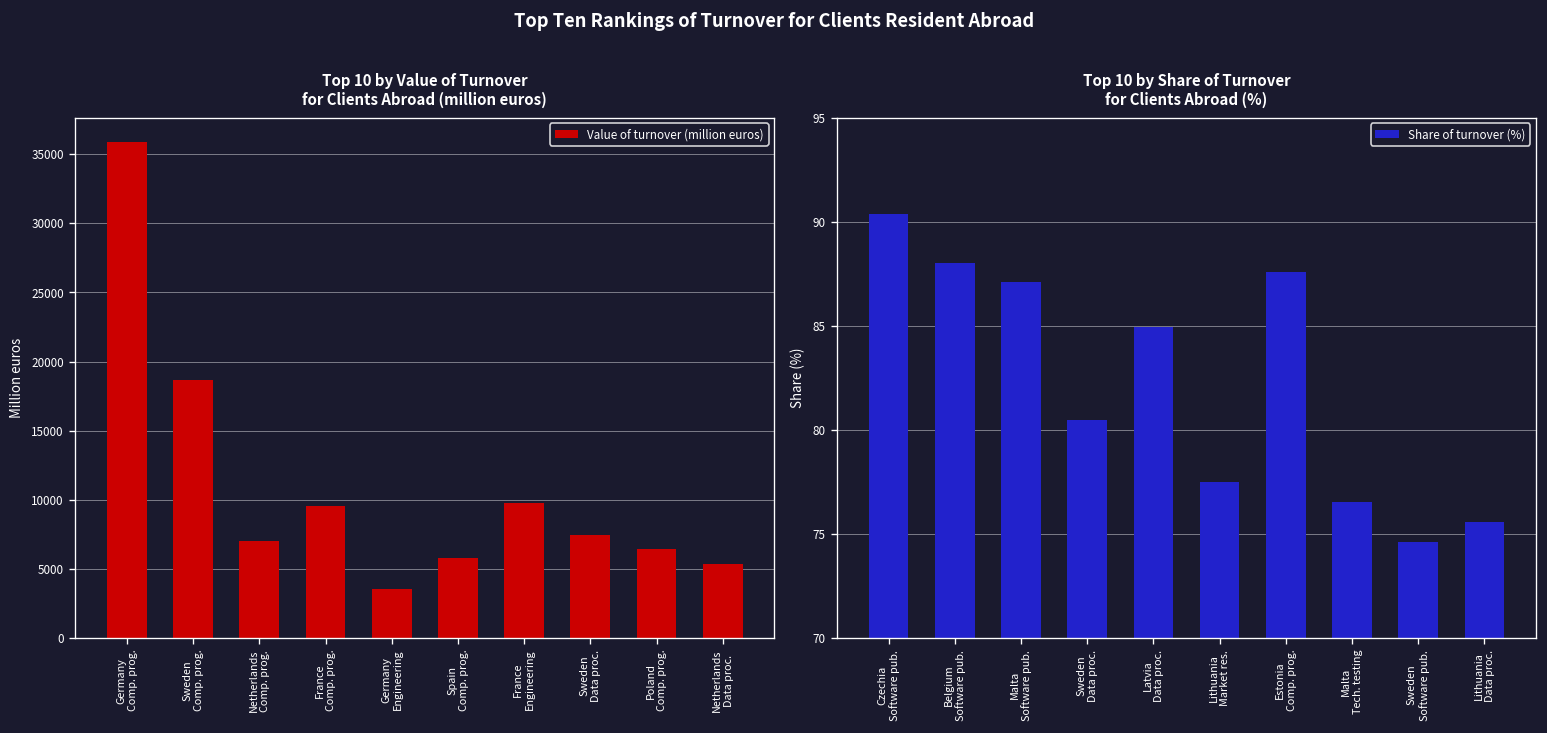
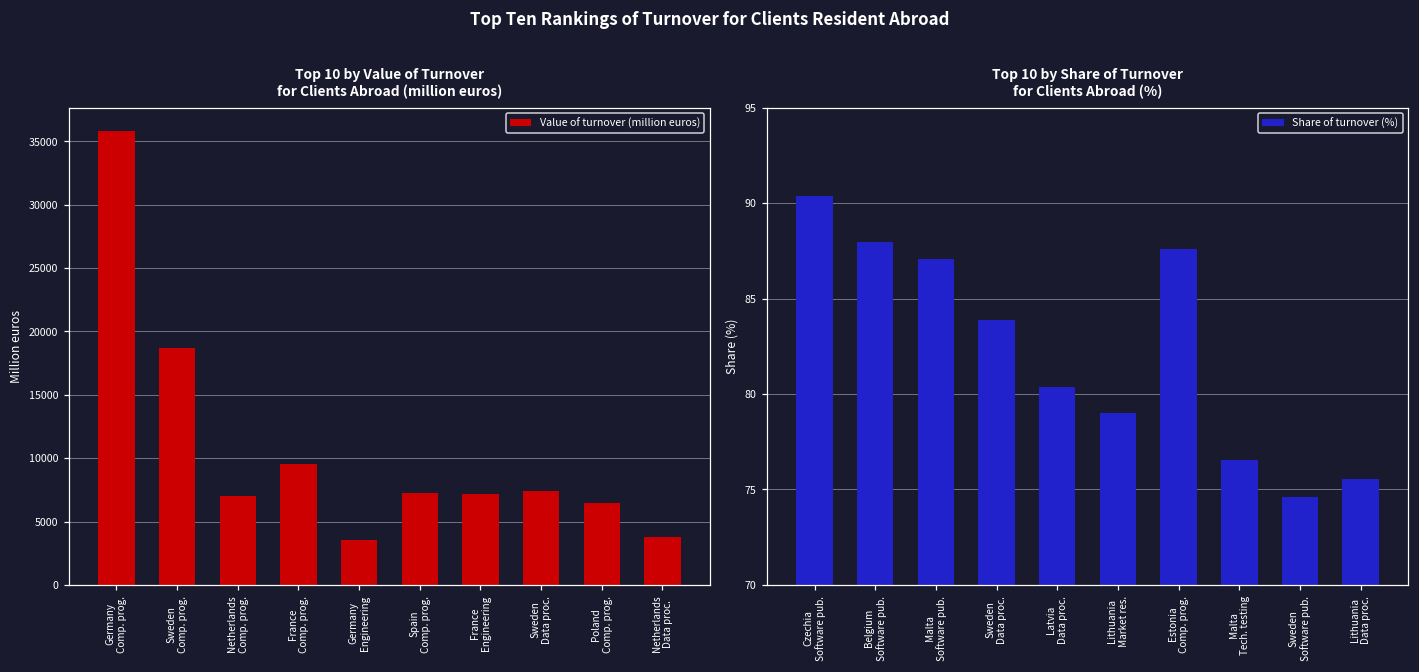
Top 10 by Value of Turnover for Clients Abroad (million euros), Spain Comp. prog.: 5800 -> 7300
Top 10 by Value of Turnover for Clients Abroad (million euros), France Engineering: 9800 -> 7100
Top 10 by Value of Turnover for Clients Abroad (million euros), Netherlands Data proc.: 5300 -> 3800
Top 10 by Share of Turnover for Clients Abroad (%), Sweden Data proc.: 80.5 -> 83.9
Top 10 by Share of Turnover for Clients Abroad (%), Latvia Data proc.: 84.9 -> 80.4
Top 10 by Share of Turnover for Clients Abroad (%), Lithuania Market res.: 77.5 -> 79.0
